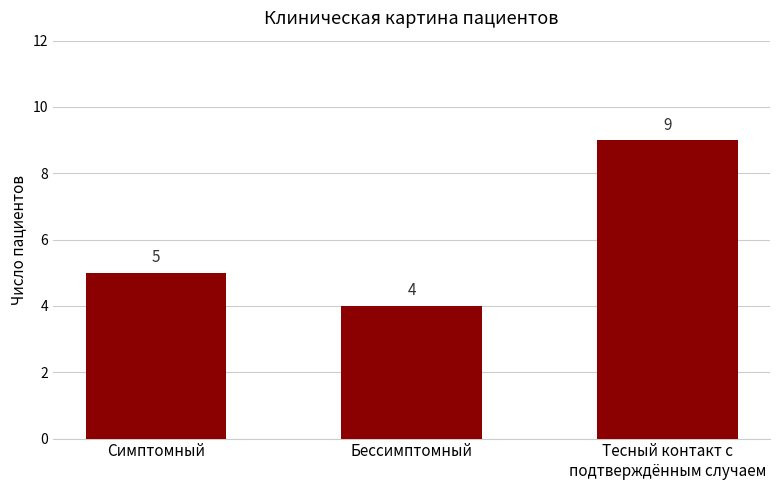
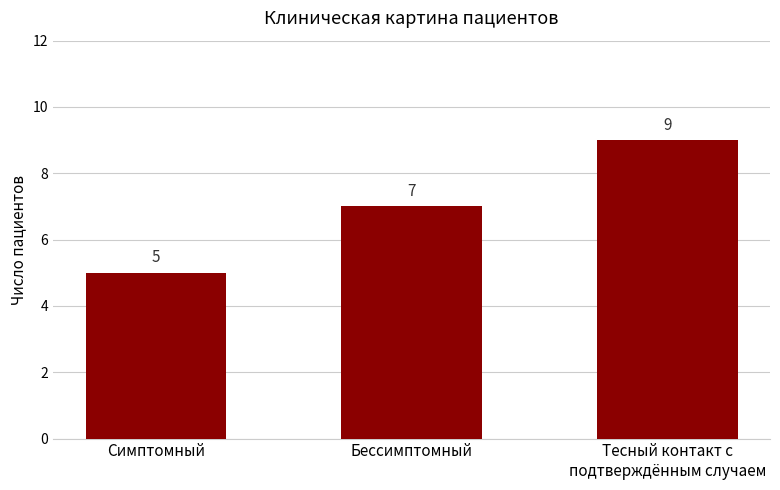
Бессимптомный: 4 -> 7
